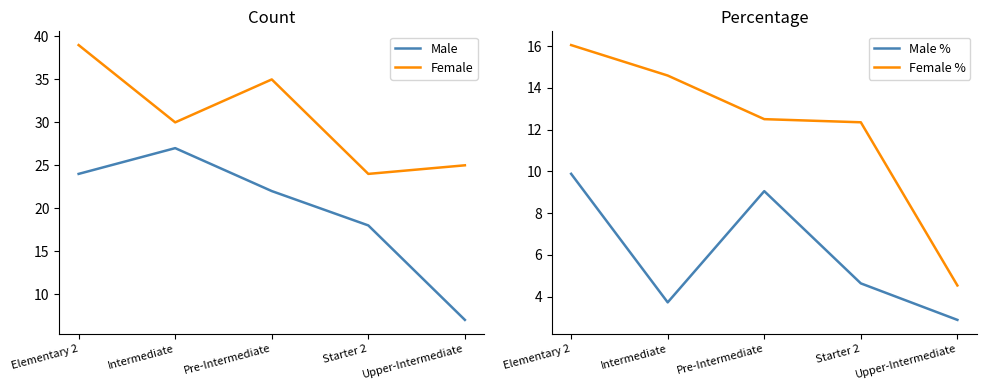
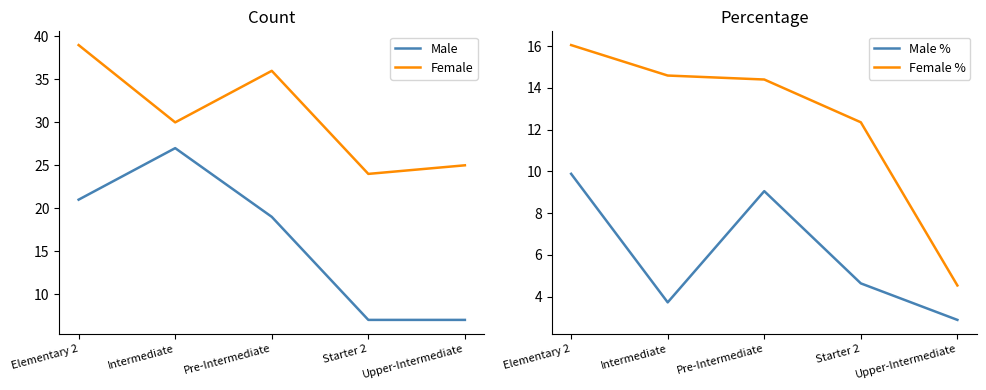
Count, Male, Elementary 2: 24 -> 21
Count, Male, Pre-Intermediate: 22 -> 19
Count, Female, Pre-Intermediate: 35 -> 36
Count, Male, Starter 2: 18 -> 7
Percentage, Female %, Pre-Intermediate: 12.5 -> 14.4
